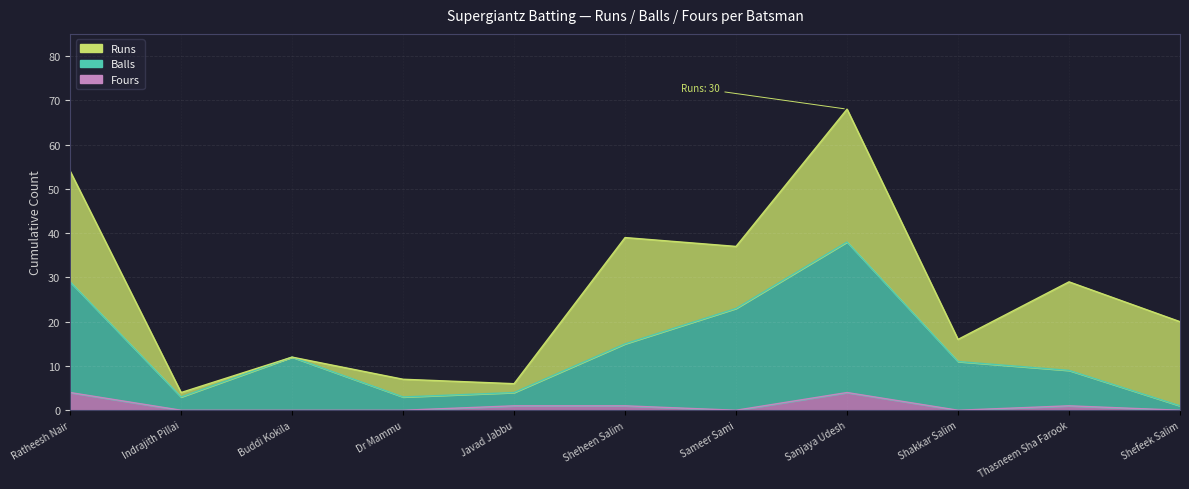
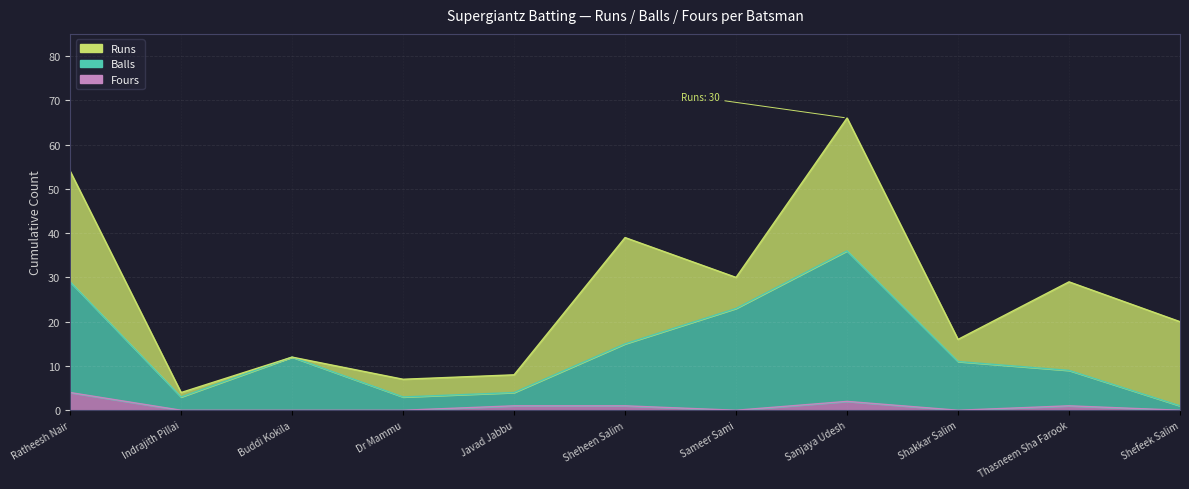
Runs, Javad Jabbu: 2 -> 4
Runs, Sameer Sami: 14 -> 7
Fours, Sanjaya Udesh: 4 -> 2
